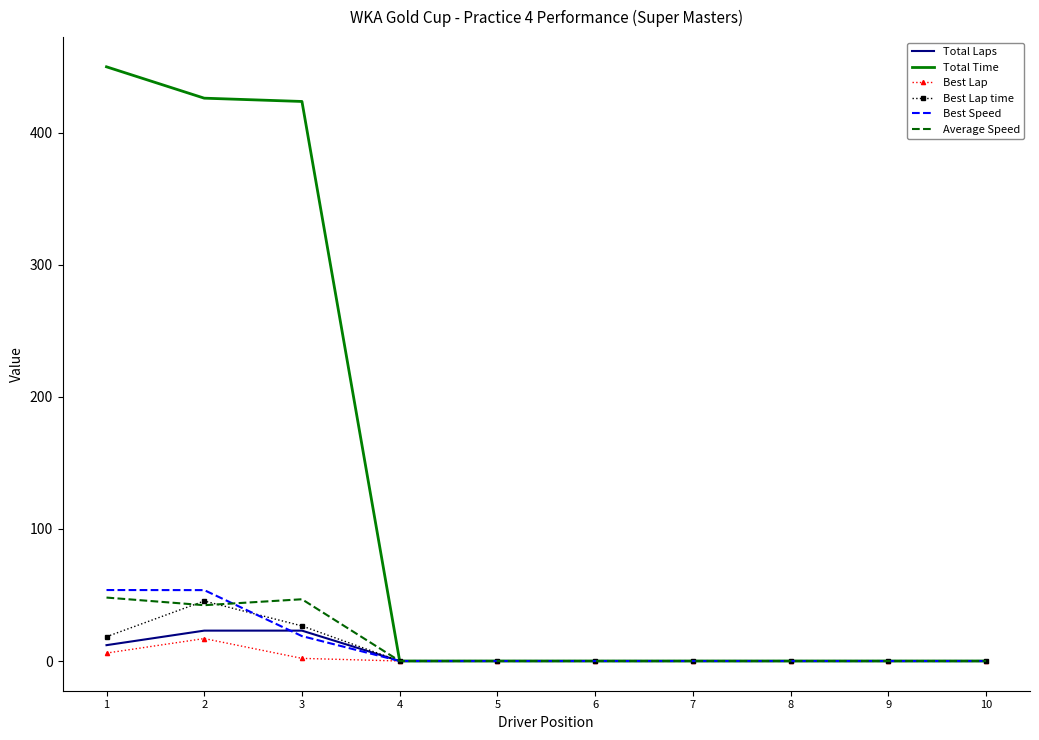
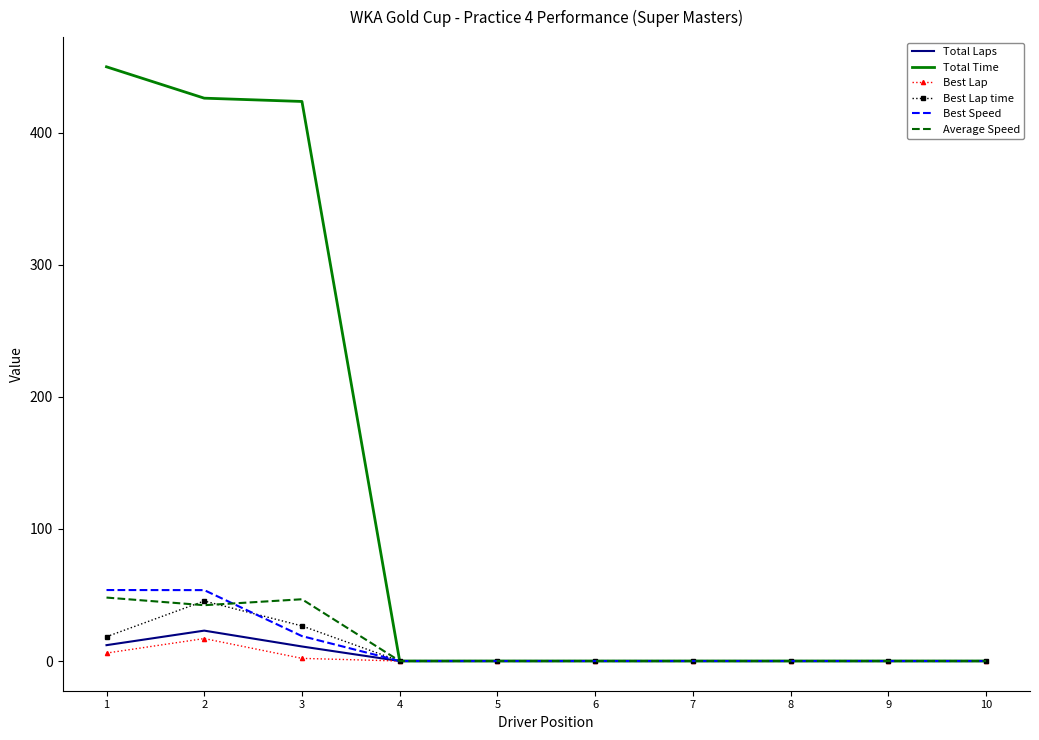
Total Laps, 3: 23 -> 11
